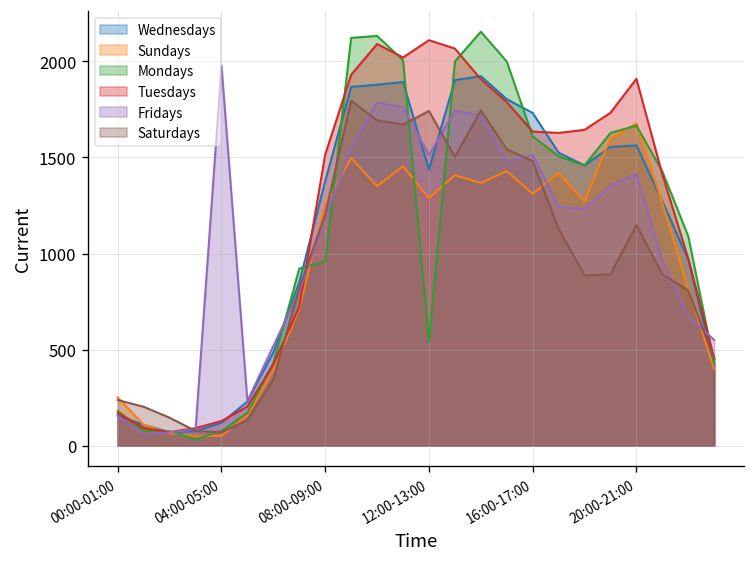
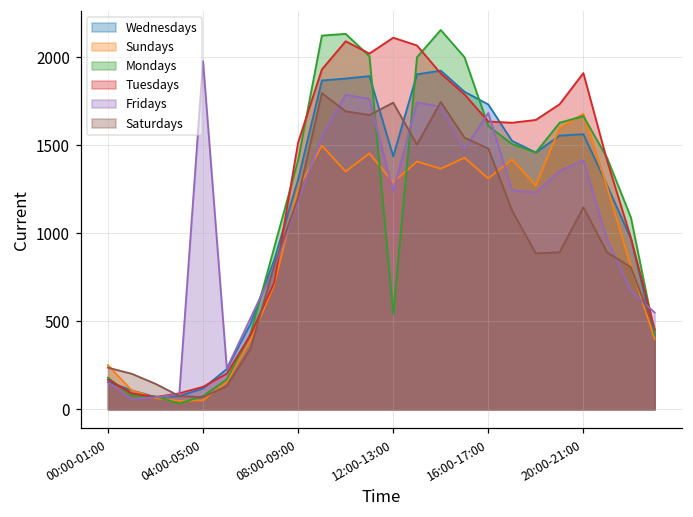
Wednesdays, 08:00-09:00: 1380 -> 1310
Mondays, 08:00-09:00: 960 -> 1420
Fridays, 12:00-13:00: 1510 -> 1240
Fridays, 16:00-17:00: 1510 -> 1680
